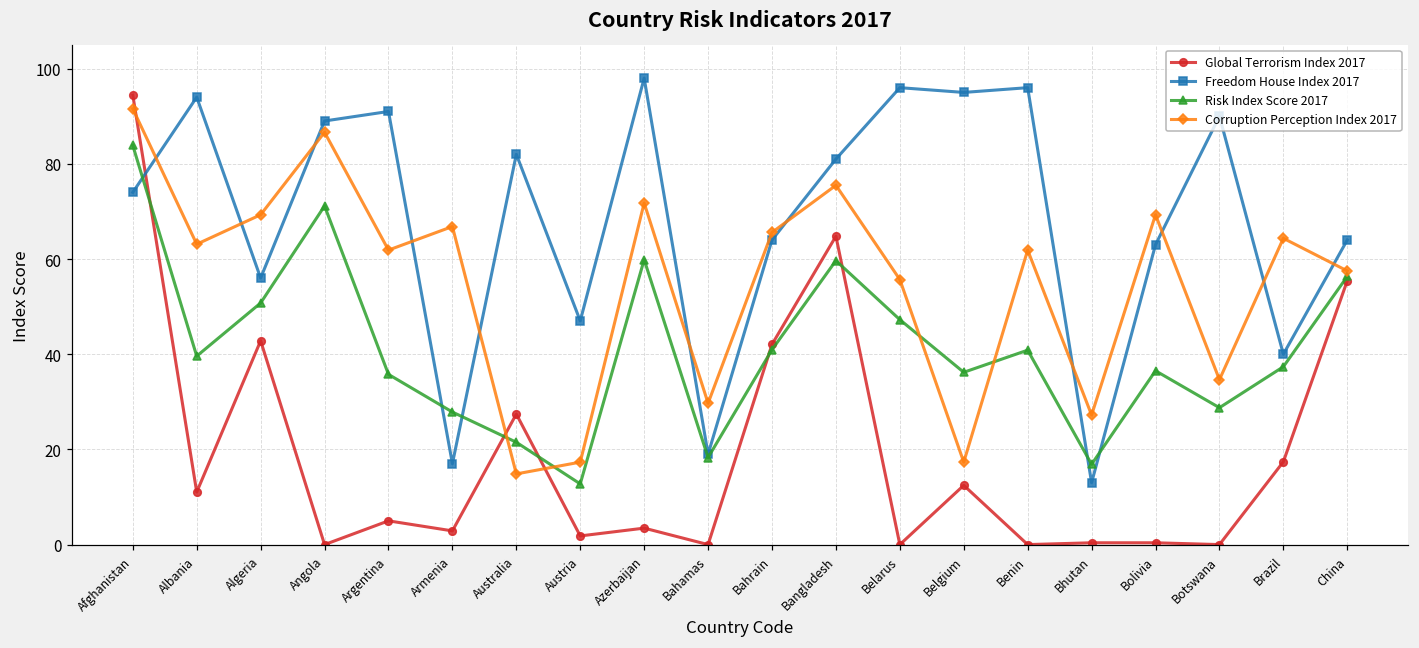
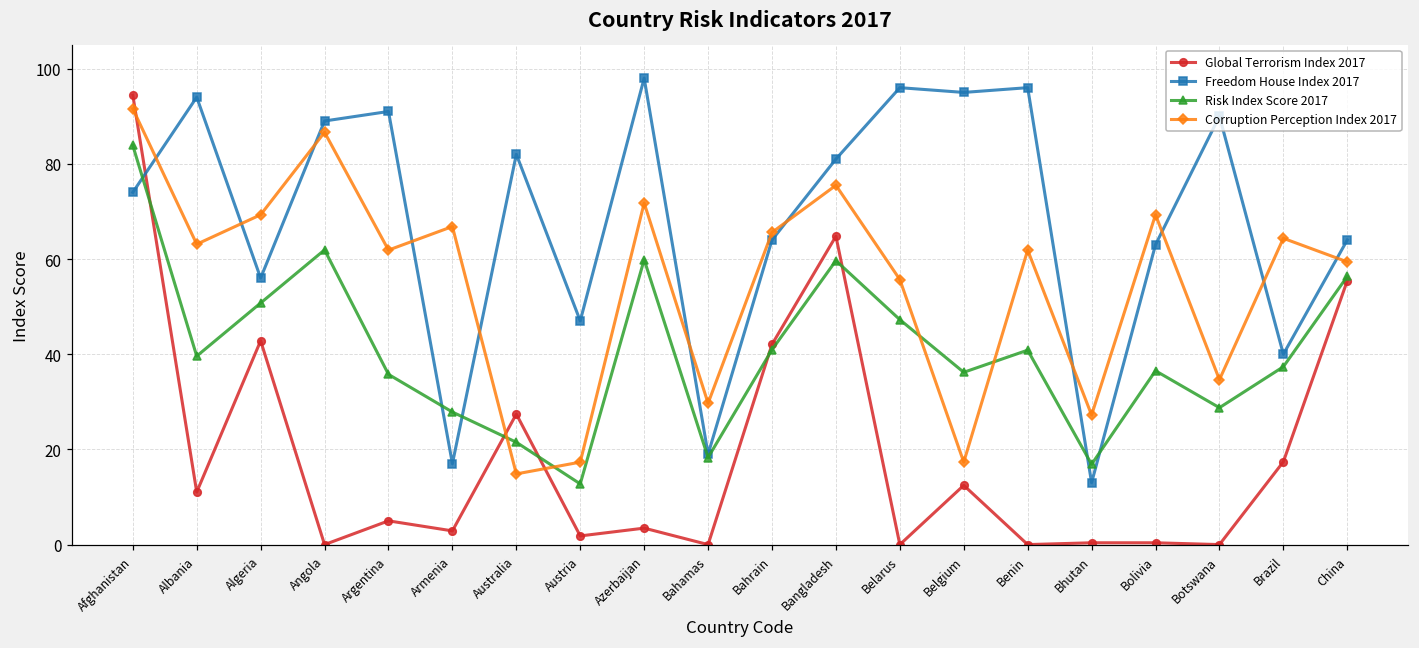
Risk Index Score 2017, Angola: 71 -> 62
Corruption Perception Index 2017, China: 58 -> 59
